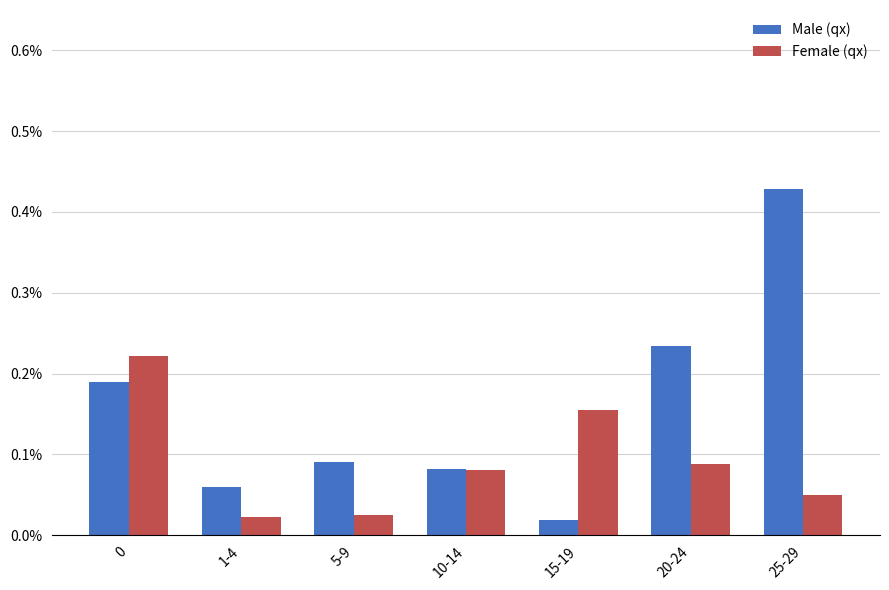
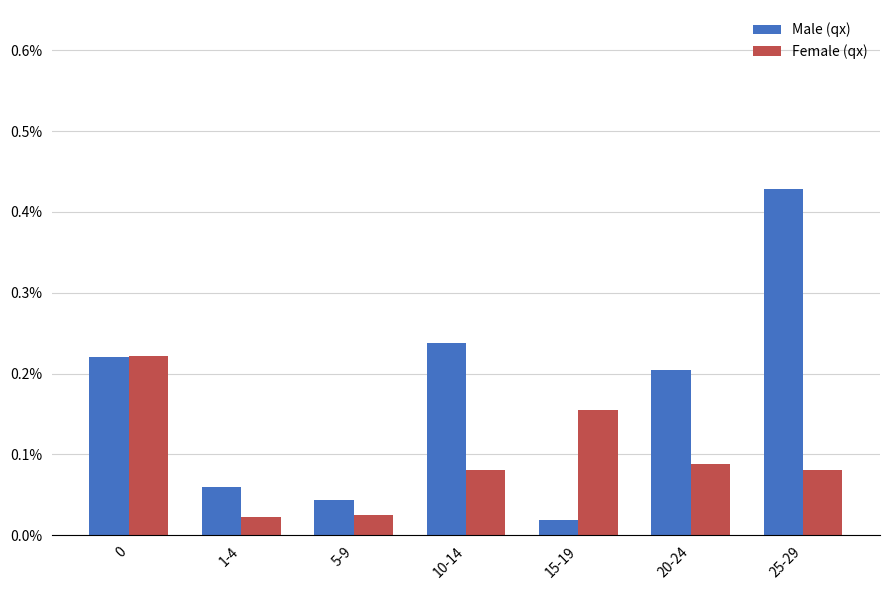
Male (qx), 0: 0.19% -> 0.22%
Male (qx), 5-9: 0.09% -> 0.04%
Male (qx), 10-14: 0.08% -> 0.24%
Male (qx), 20-24: 0.23% -> 0.20%
Female (qx), 25-29: 0.05% -> 0.08%
